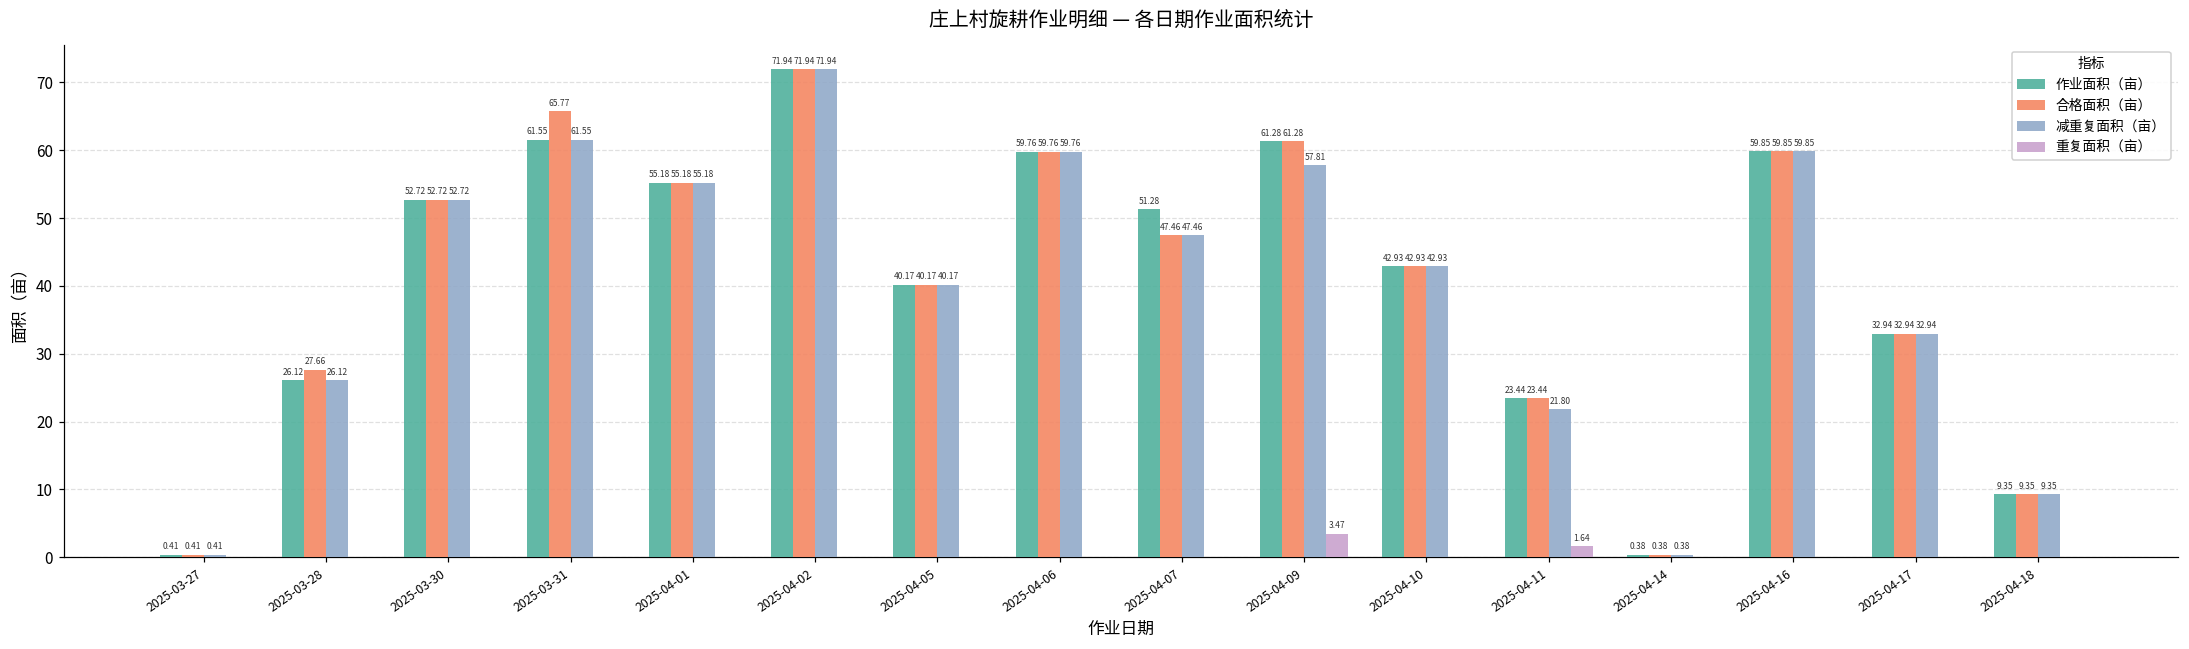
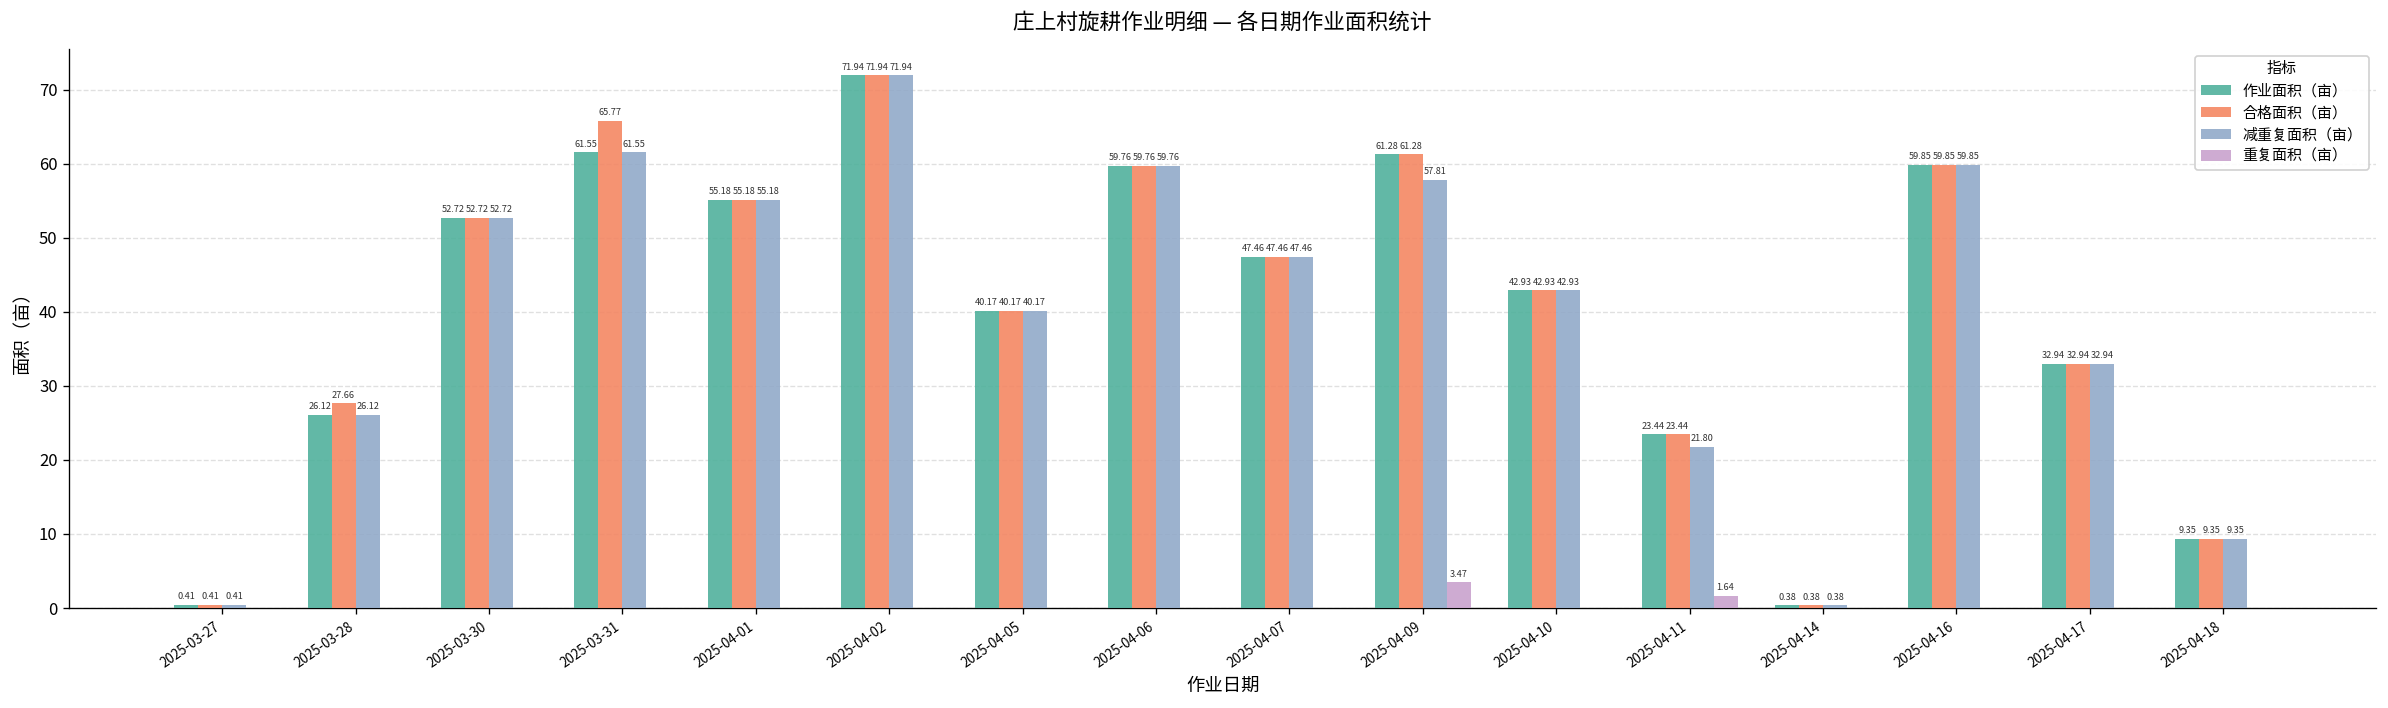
作业面积（亩）, 2025-04-07: 51.28 -> 47.46
